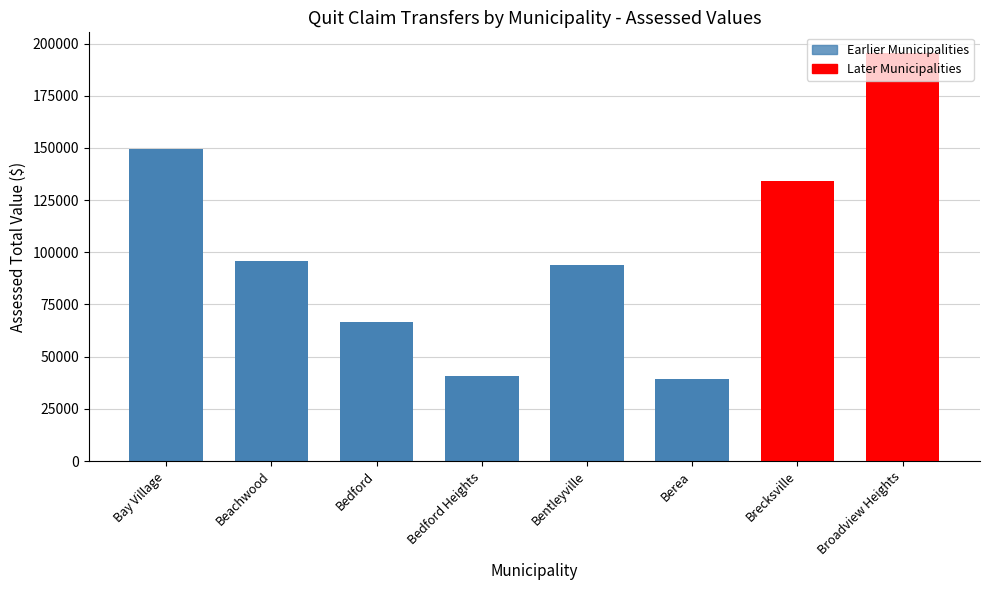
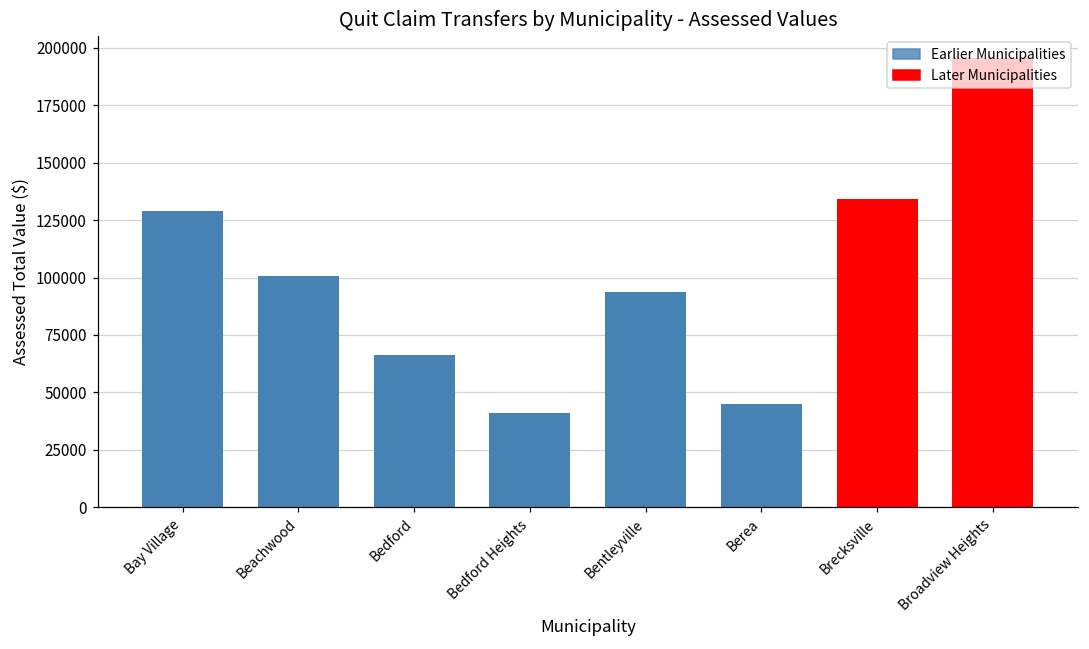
Bay Village: 150000 -> 129000
Beachwood: 96000 -> 101000
Berea: 39000 -> 45000
